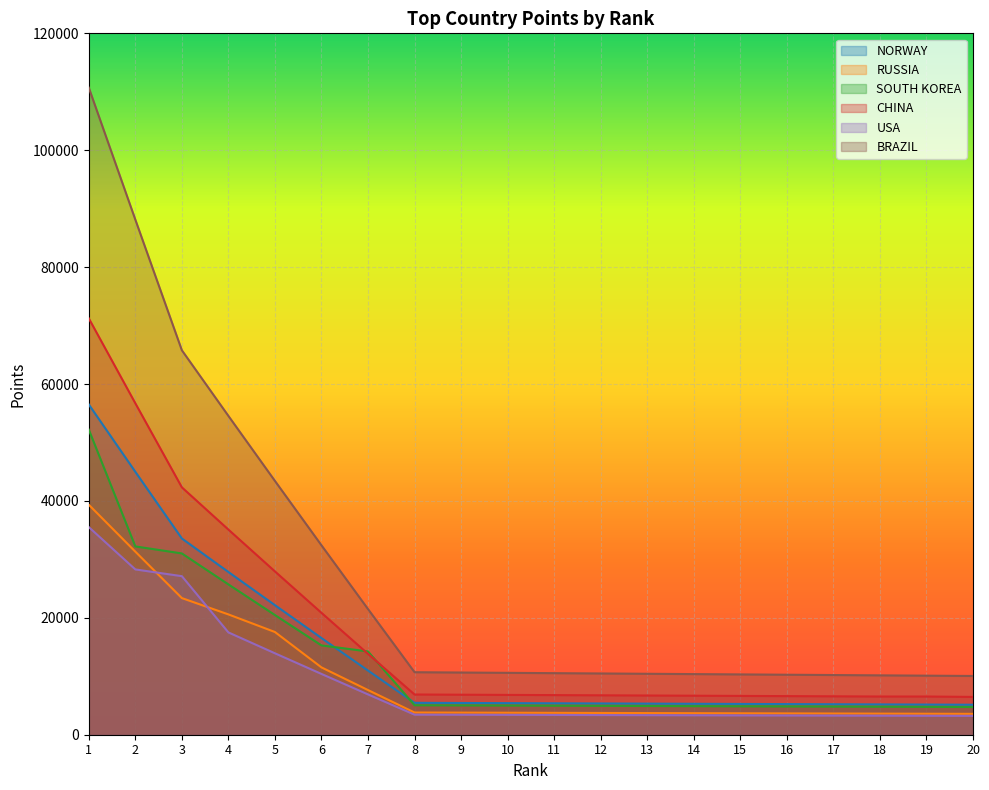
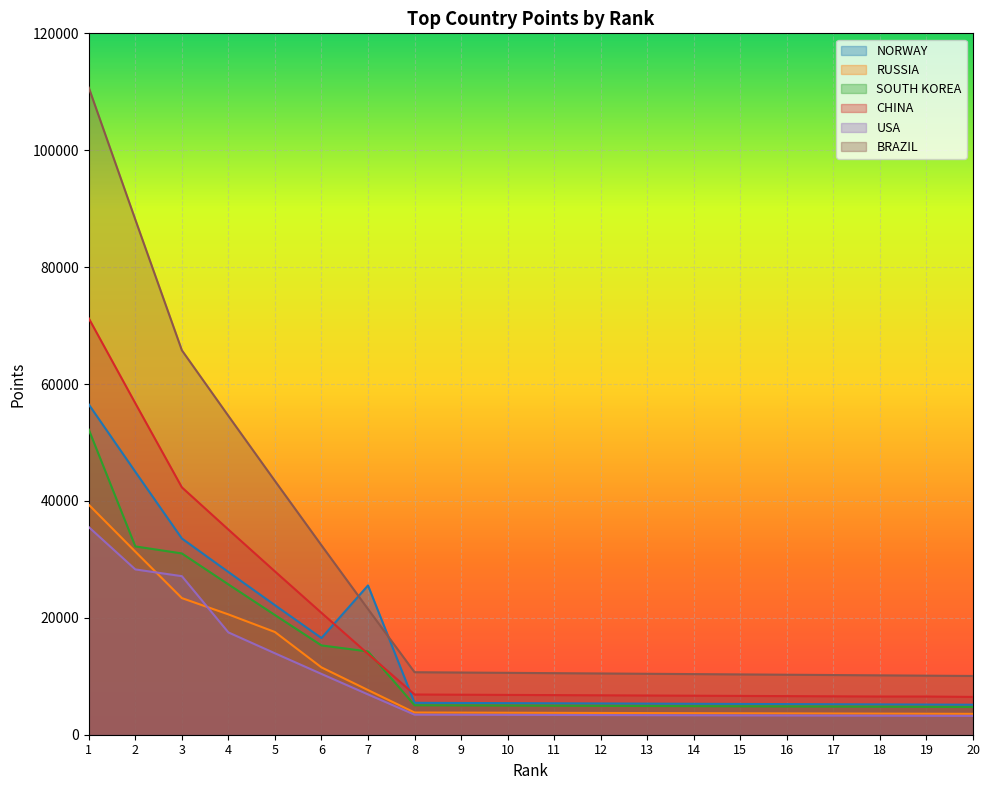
NORWAY, 7: 11000 -> 26000
